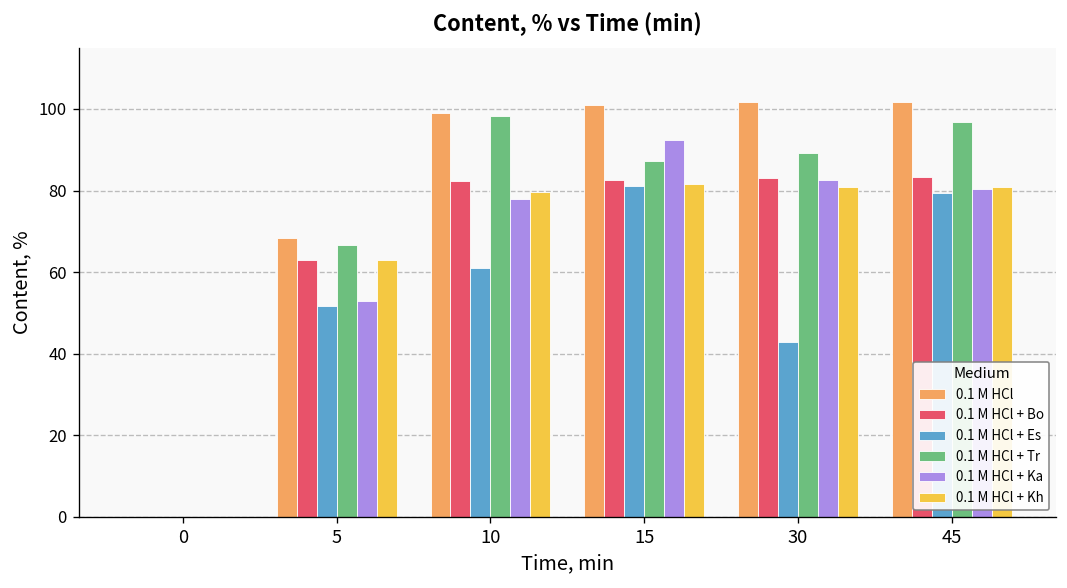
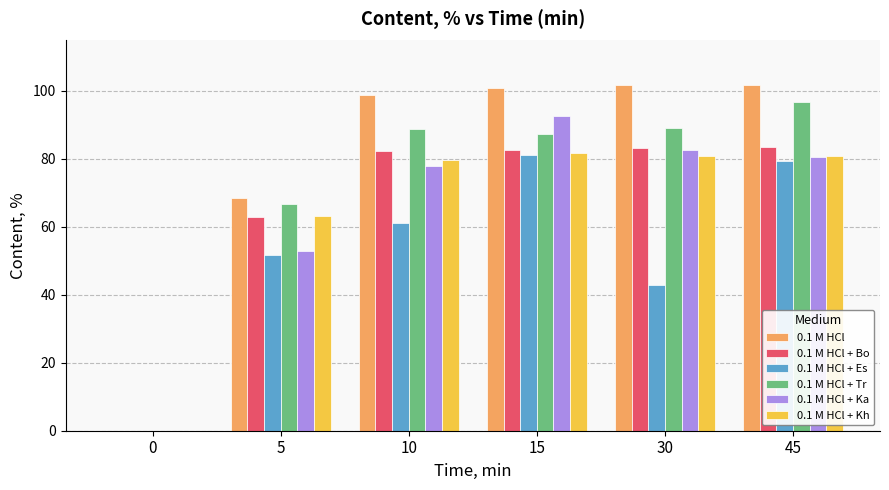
0.1 M HCl + Tr, 10: 98 -> 89
